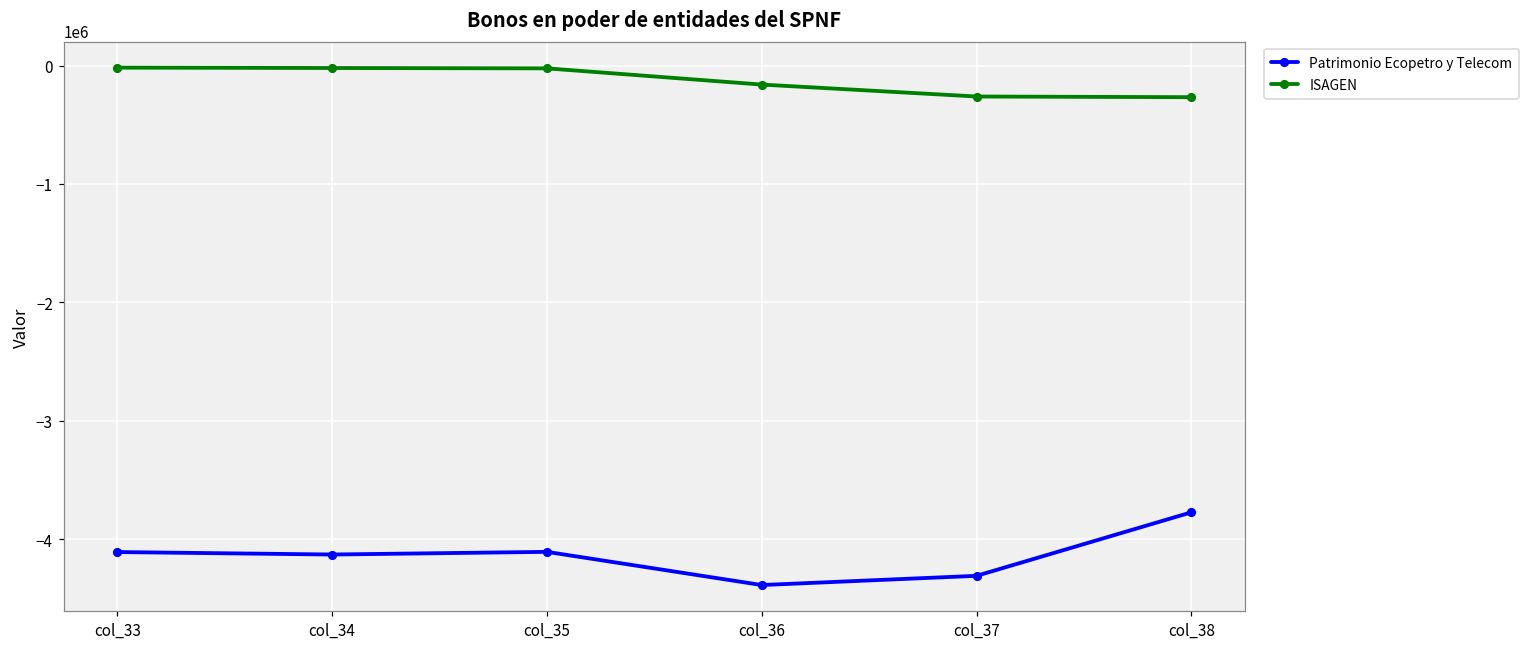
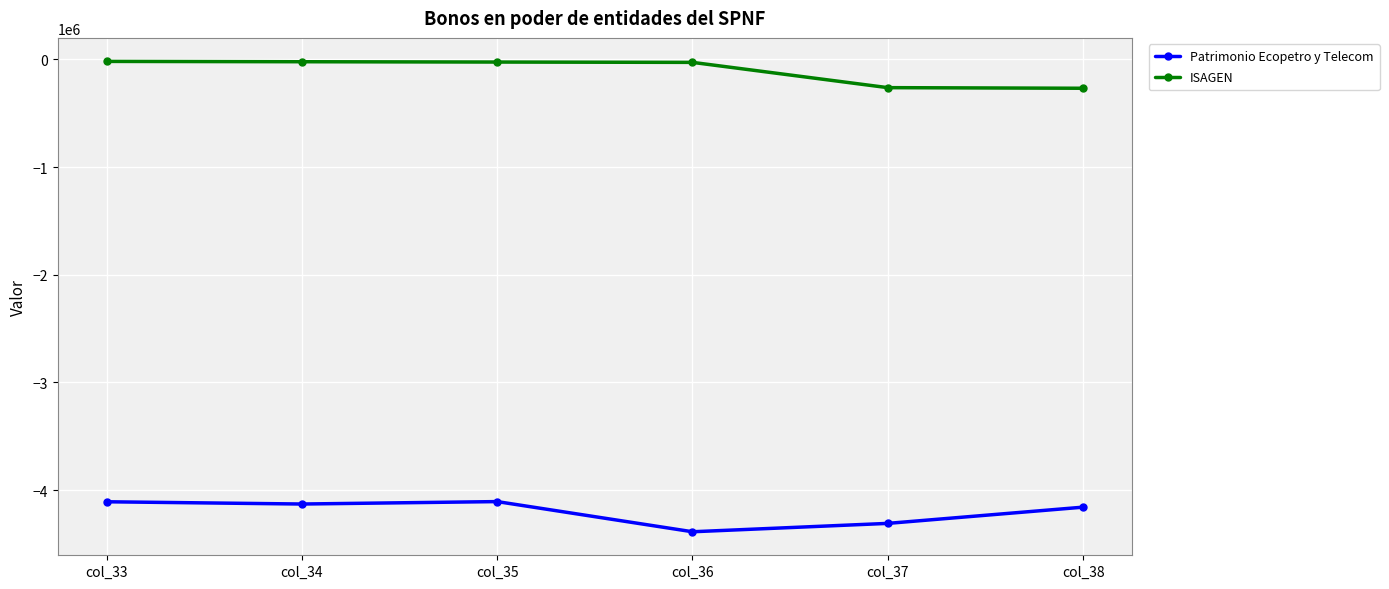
ISAGEN, col_36: -160000 -> -30000
Patrimonio Ecopetro y Telecom, col_38: -3770000 -> -4160000
